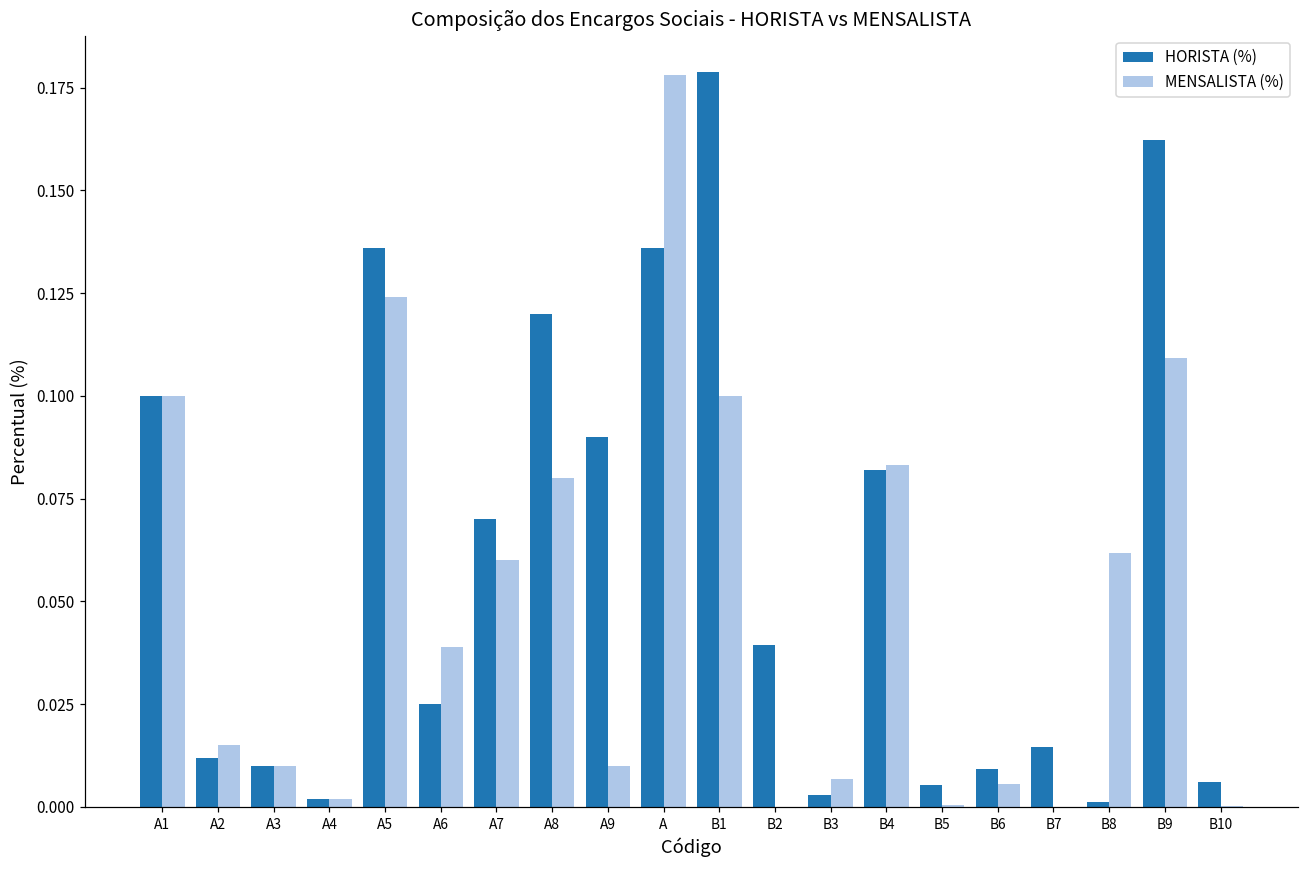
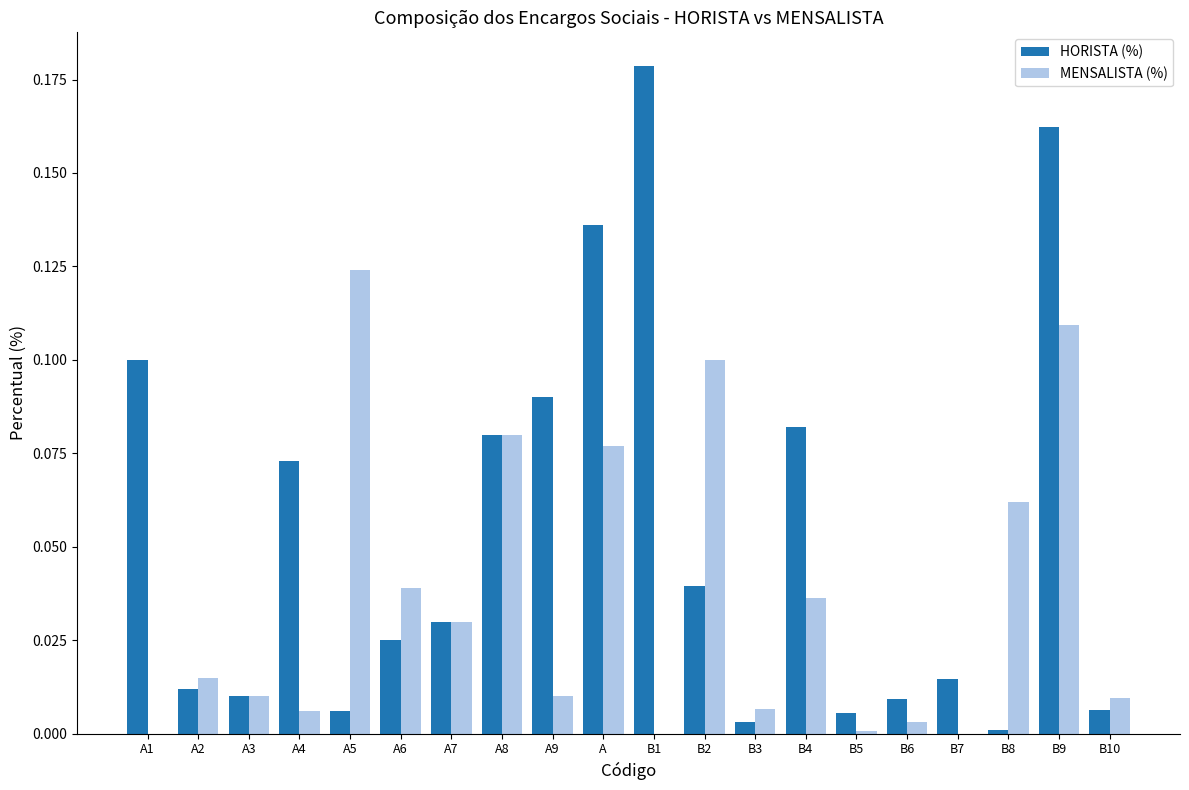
MENSALISTA (%), A1: 0.1 -> 0.0
HORISTA (%), A4: 0.002 -> 0.073
MENSALISTA (%), A4: 0.002 -> 0.006
HORISTA (%), A5: 0.136 -> 0.006
HORISTA (%), A7: 0.07 -> 0.03
MENSALISTA (%), A7: 0.06 -> 0.03
HORISTA (%), A8: 0.12 -> 0.08
MENSALISTA (%), A: 0.178 -> 0.077
MENSALISTA (%), B1: 0.1 -> 0.0
MENSALISTA (%), B2: 0.0 -> 0.1
MENSALISTA (%), B4: 0.083 -> 0.036
MENSALISTA (%), B6: 0.006 -> 0.003
MENSALISTA (%), B10: 0.000 -> 0.010
